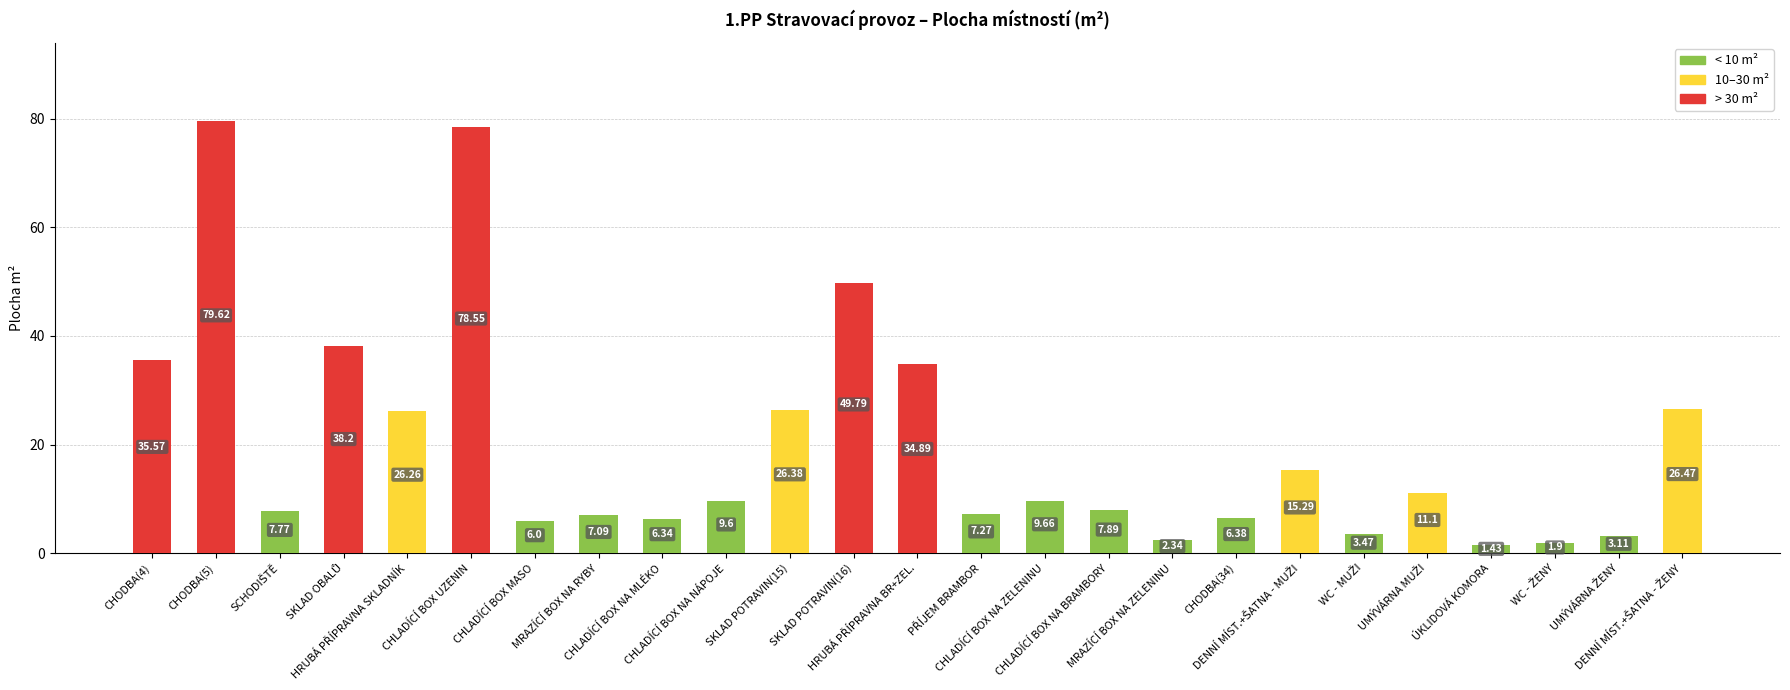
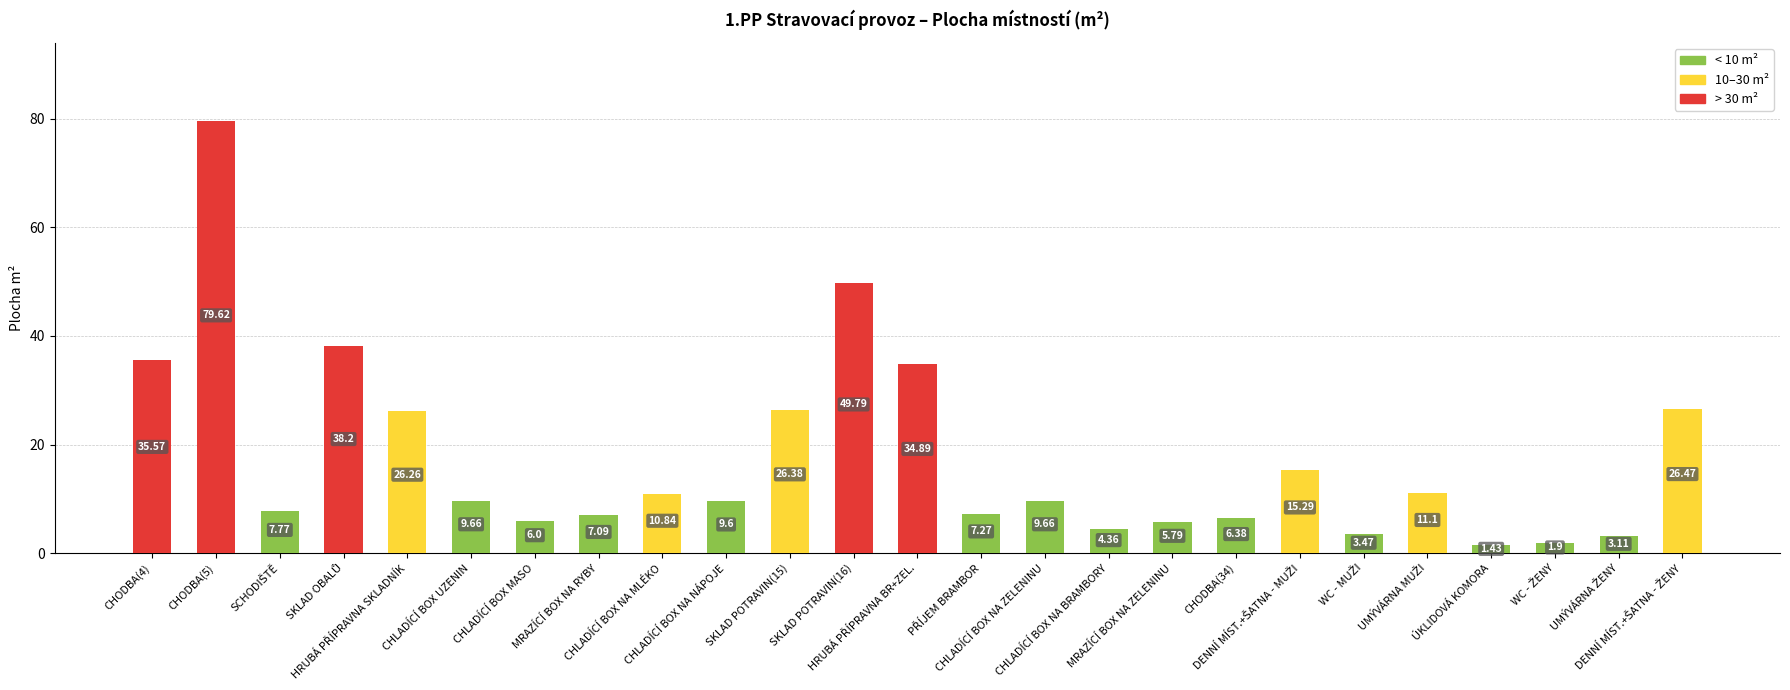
CHLADÍCÍ BOX UZENIN: 78.55 -> 9.66
CHLADÍCÍ BOX NA MLÉKO: 6.34 -> 10.84
CHLADÍCÍ BOX NA BRAMBORY: 7.89 -> 4.36
MRAZÍCÍ BOX NA ZELENINU: 2.34 -> 5.79
